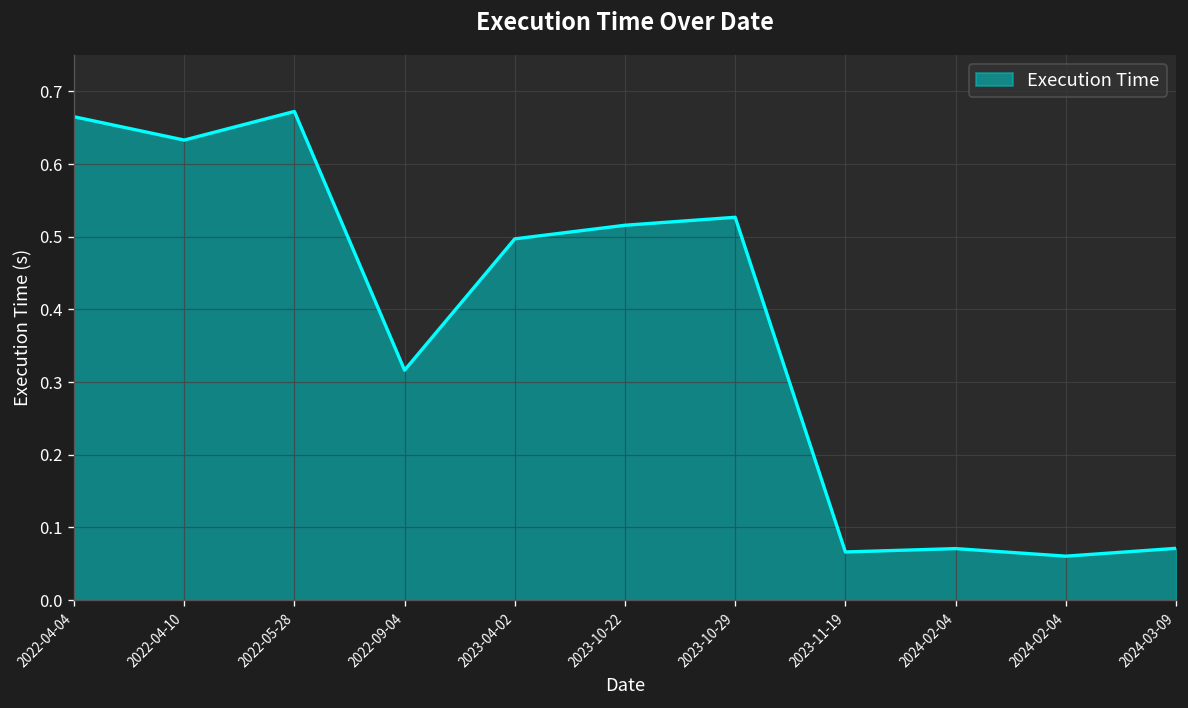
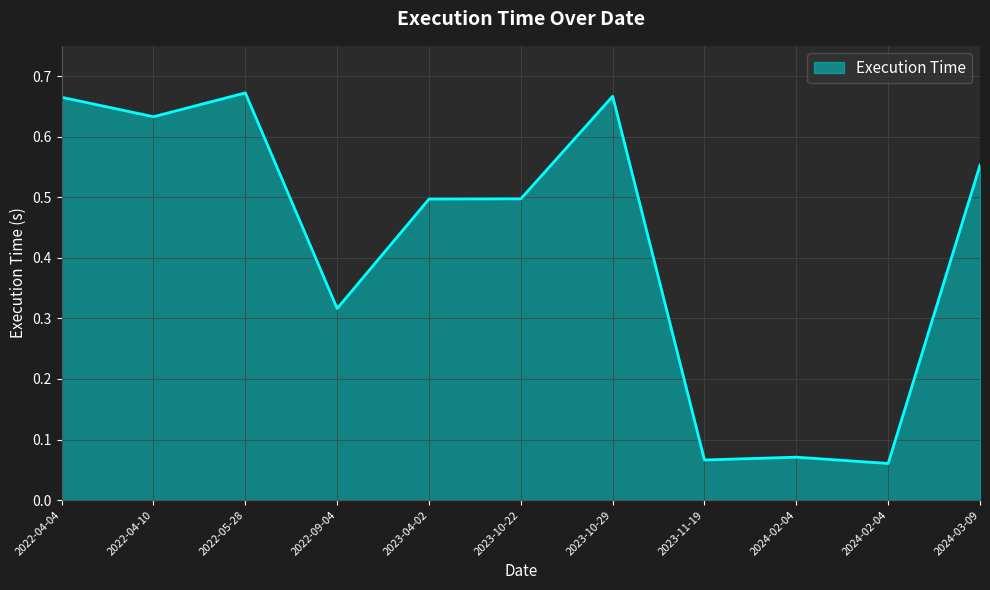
2023-10-22: 0.52 -> 0.50
2023-10-29: 0.53 -> 0.67
2024-03-09: 0.07 -> 0.55
